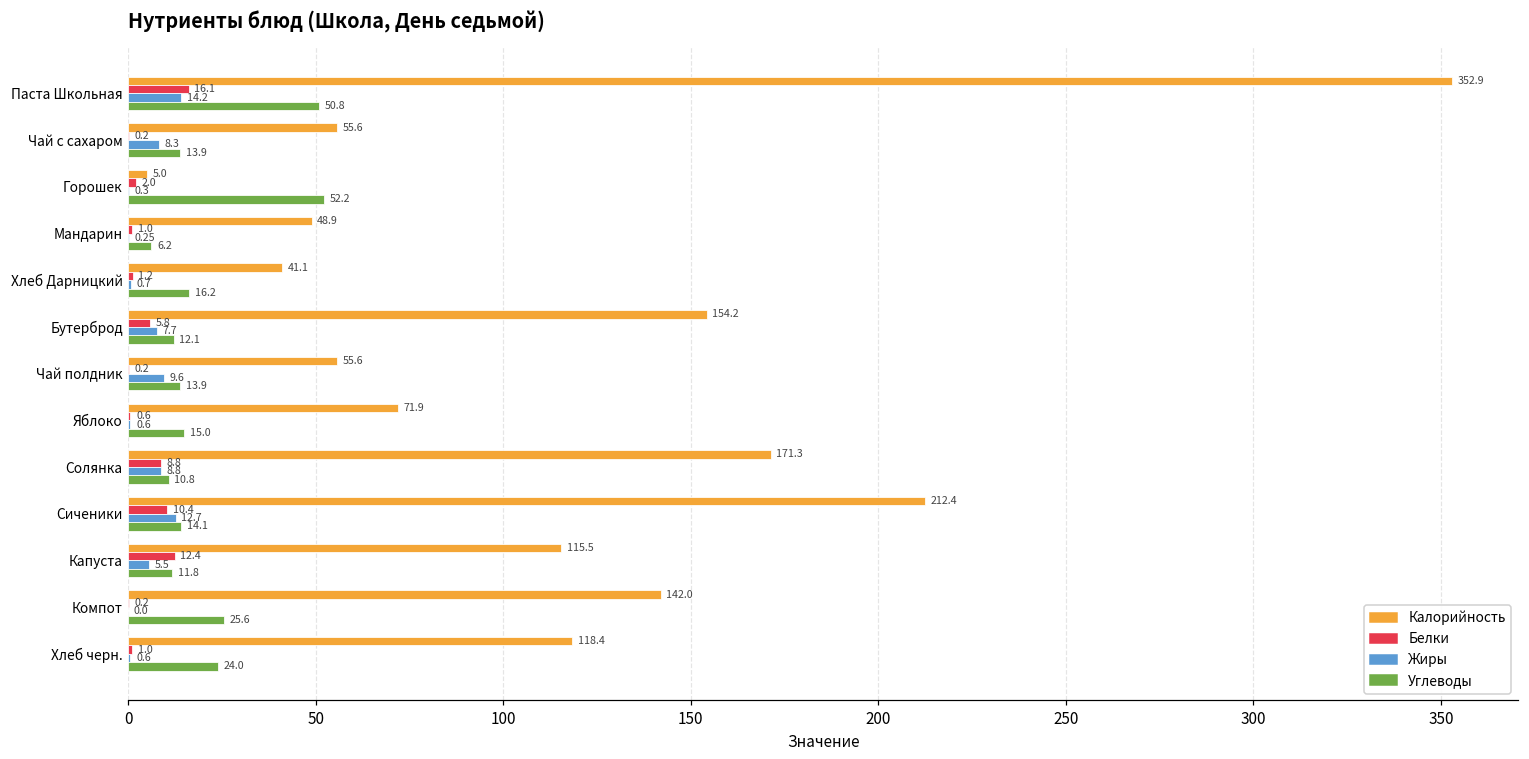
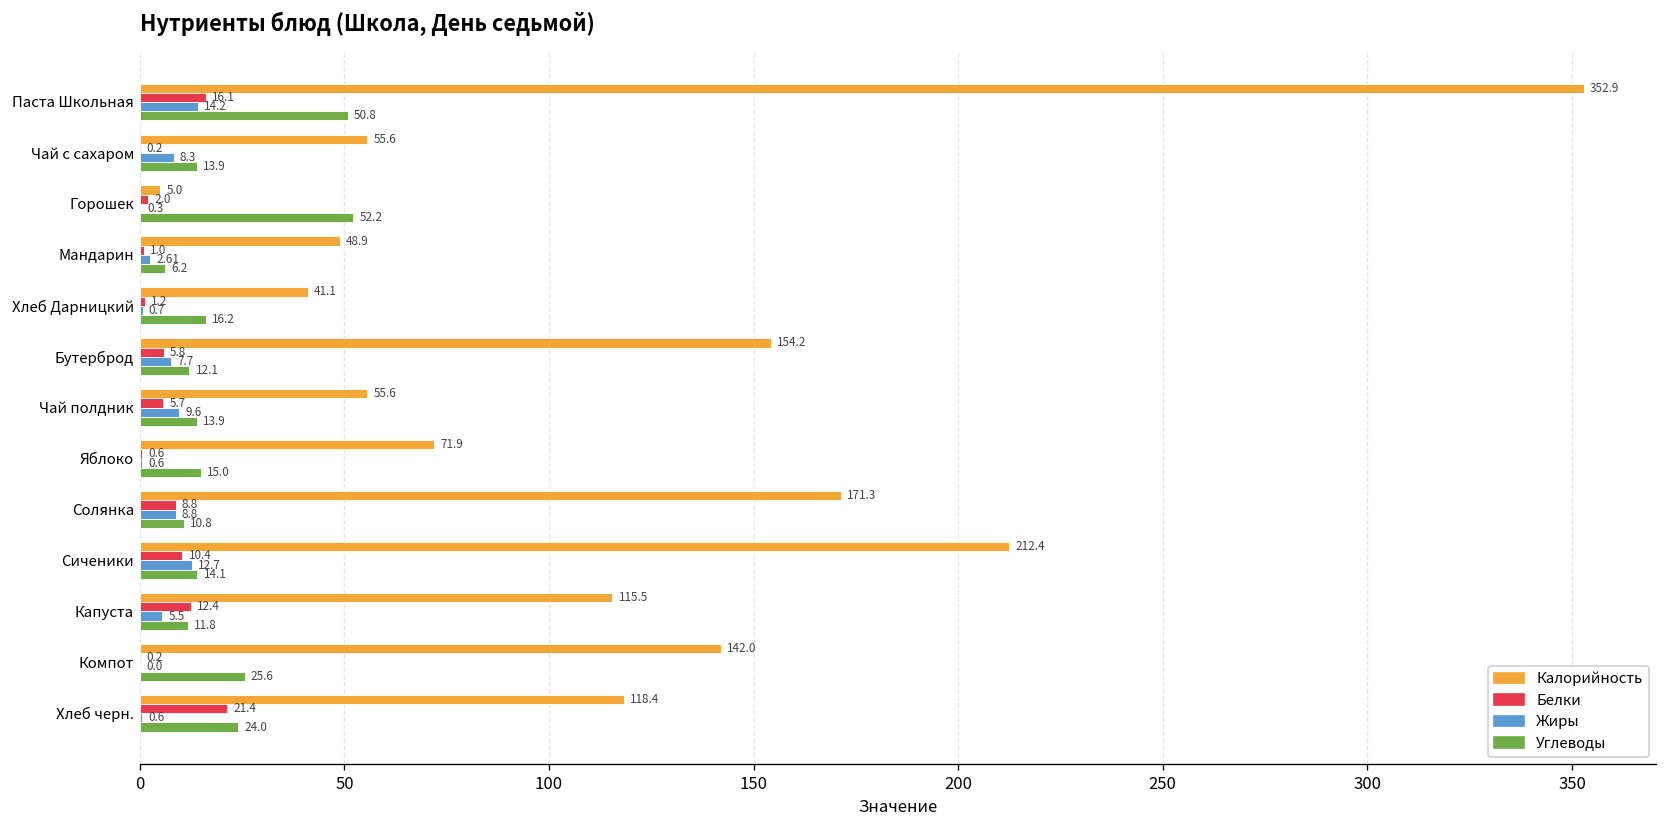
Жиры, Мандарин: 0.25 -> 2.61
Белки, Чай полдник: 0.2 -> 5.7
Белки, Хлеб черн.: 1.0 -> 21.4
